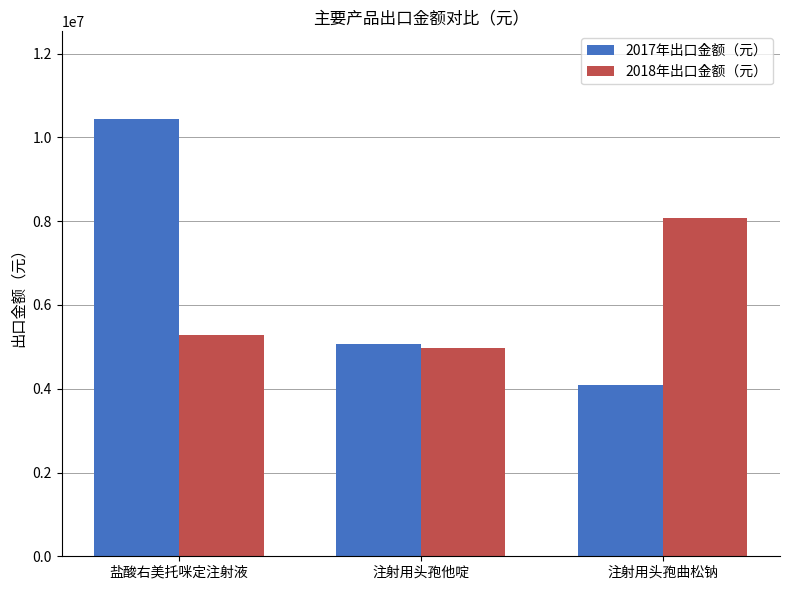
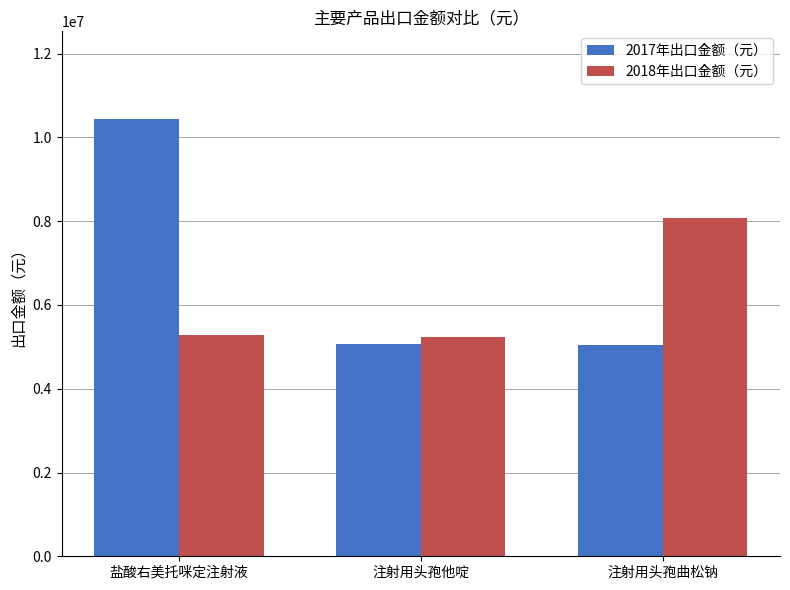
2018年出口金额（元）, 注射用头孢他啶: 5000000 -> 5200000
2017年出口金额（元）, 注射用头孢曲松钠: 4100000 -> 5000000
